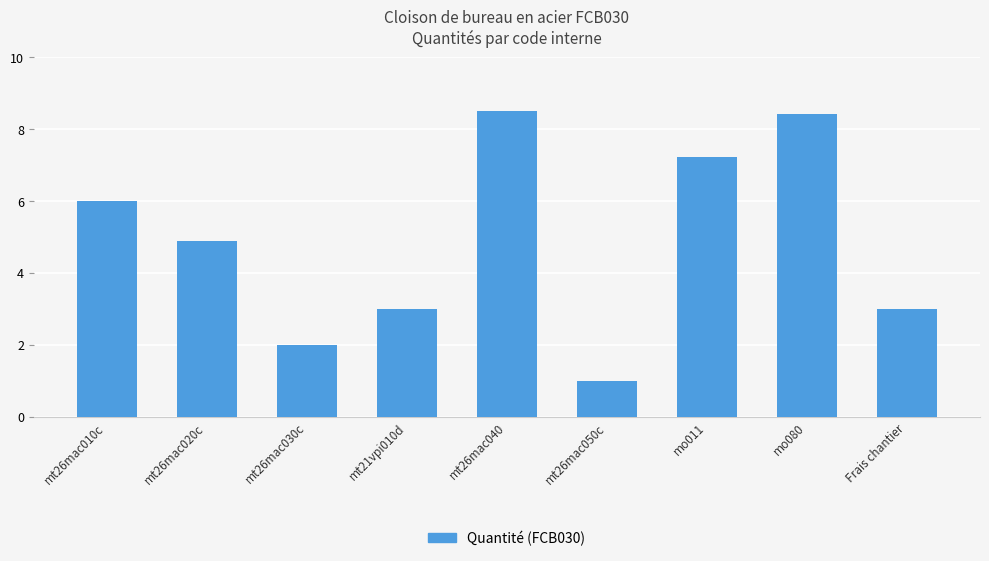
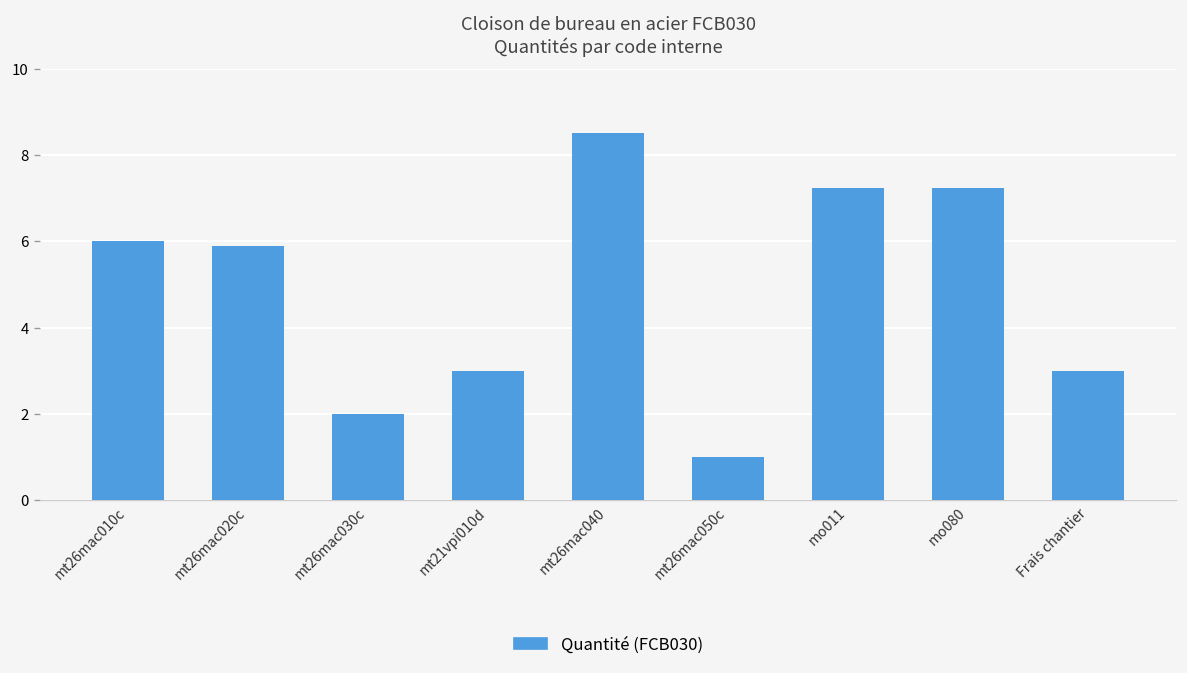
mt26mac020c: 4.9 -> 5.9
mo080: 8.4 -> 7.2
